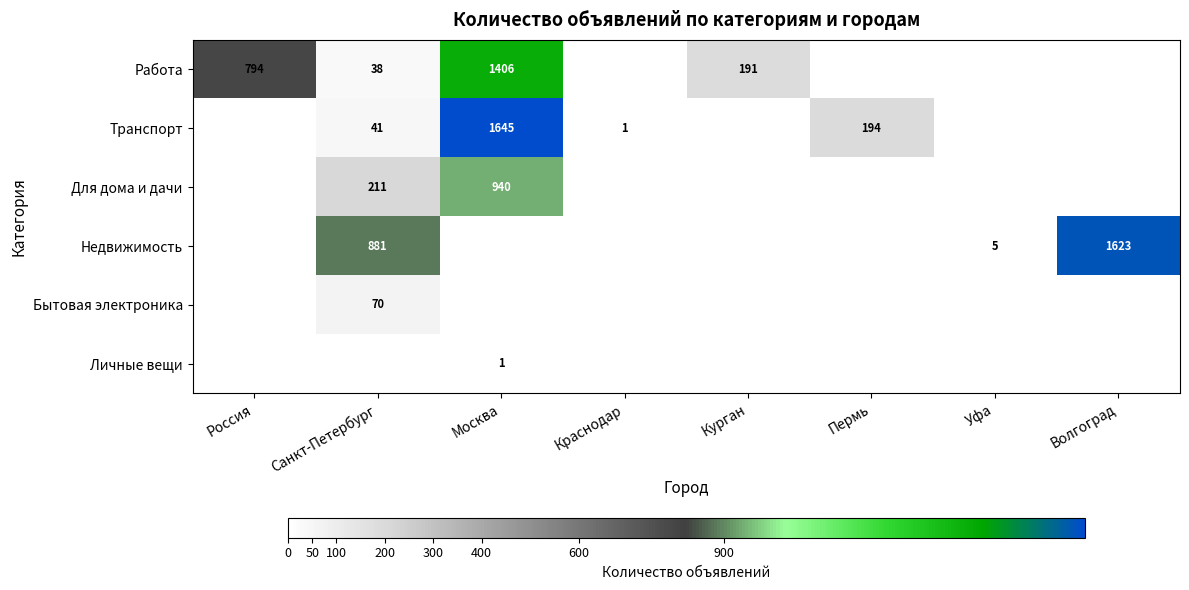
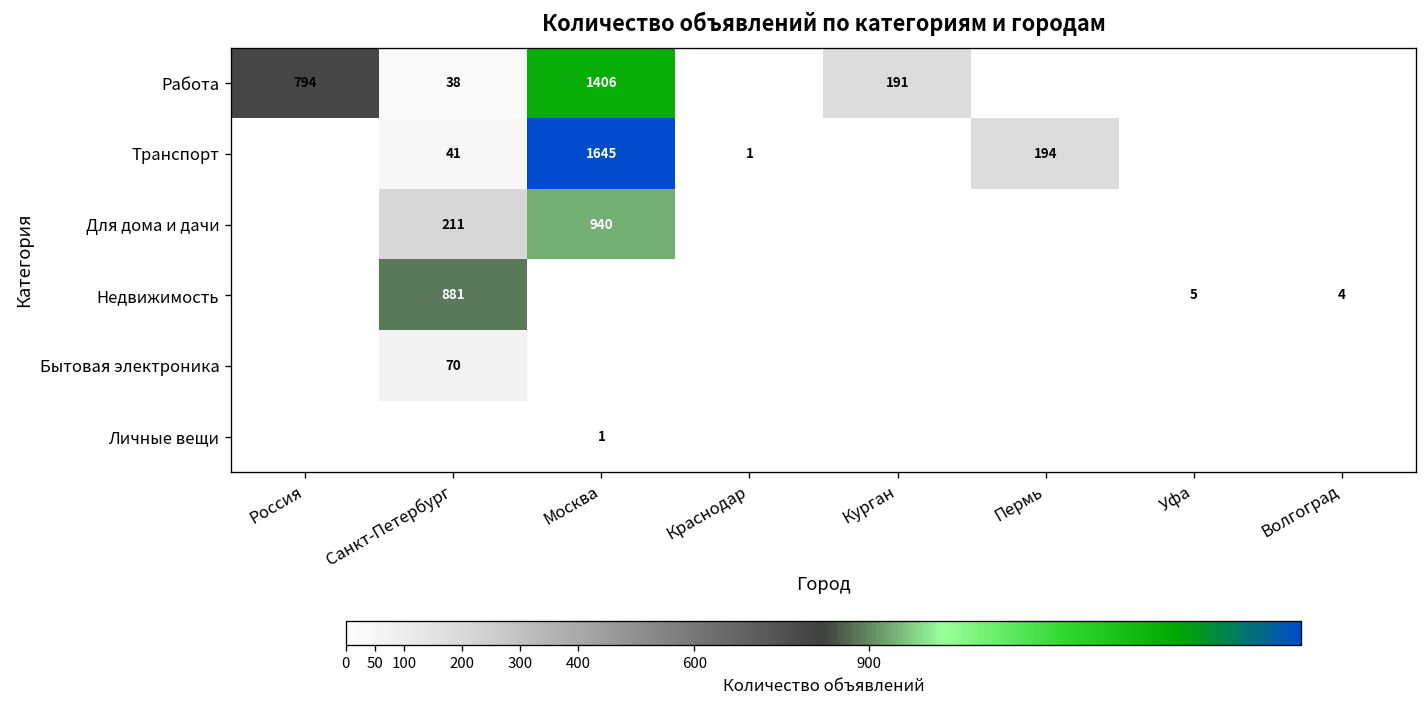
Недвижимость, Волгоград: 1623 -> 4
